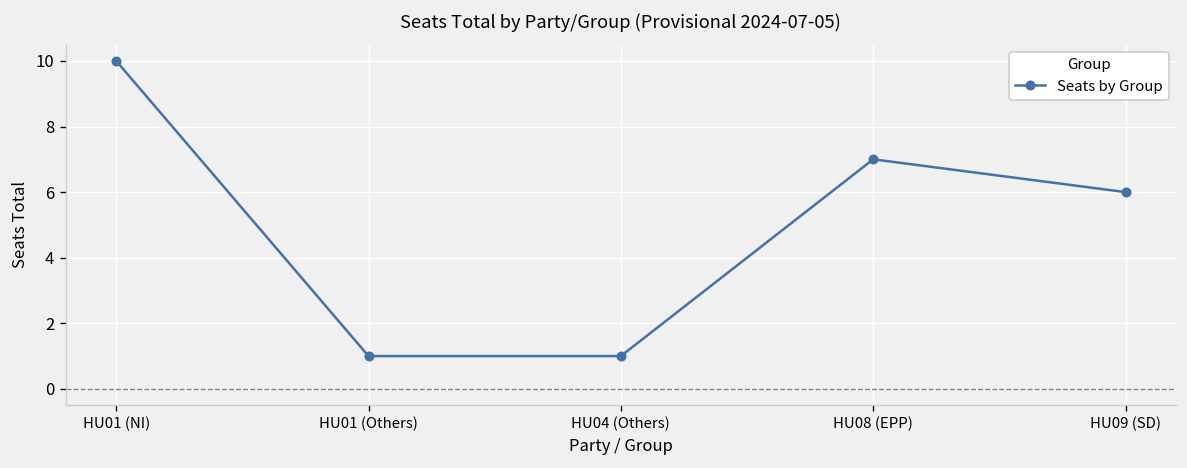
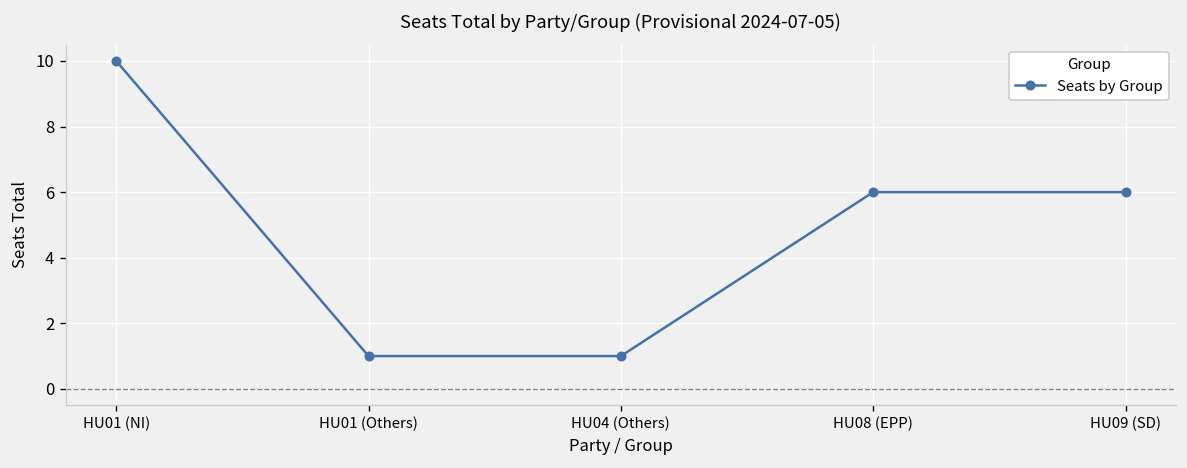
HU08 (EPP): 7 -> 6
